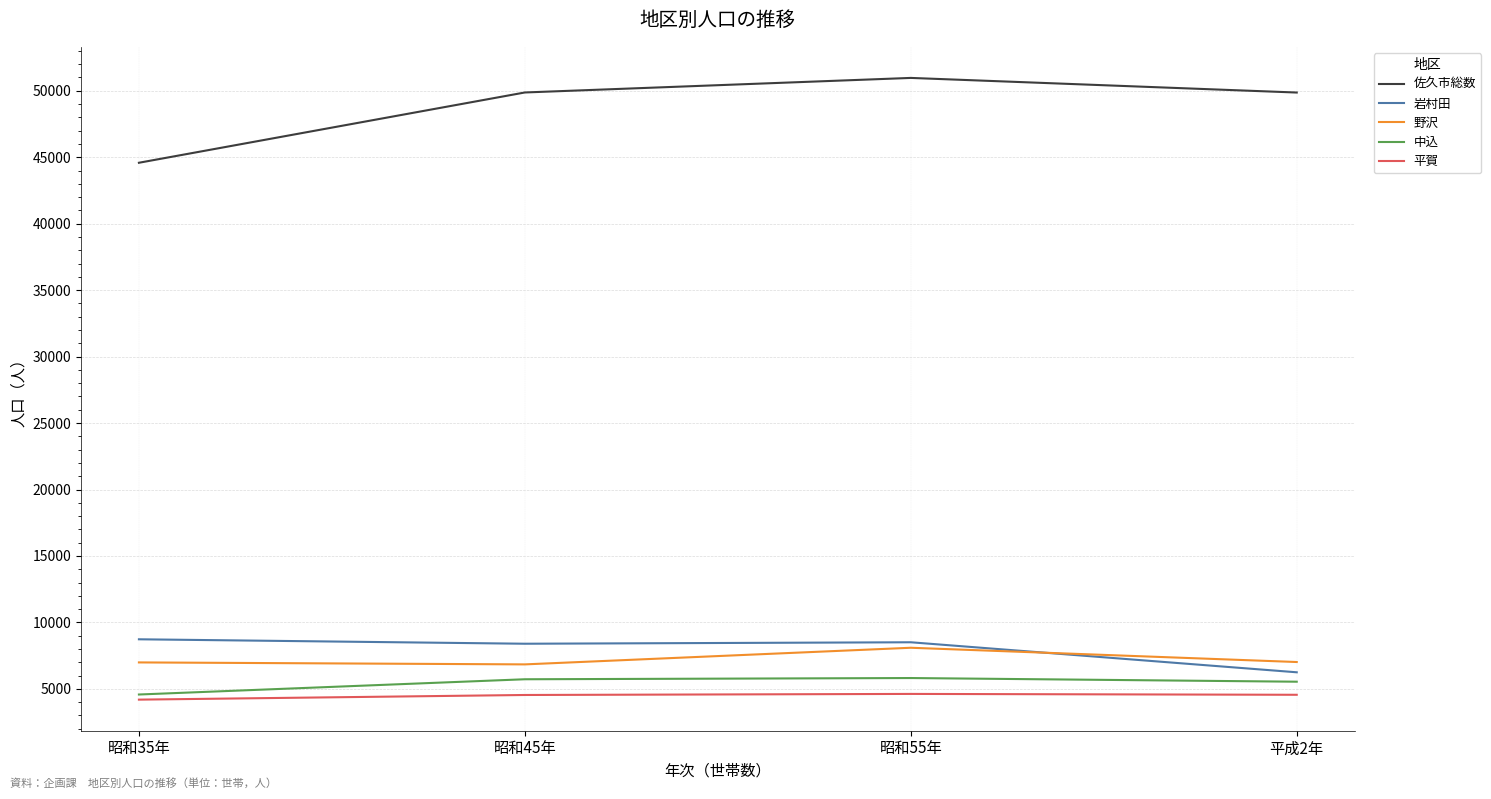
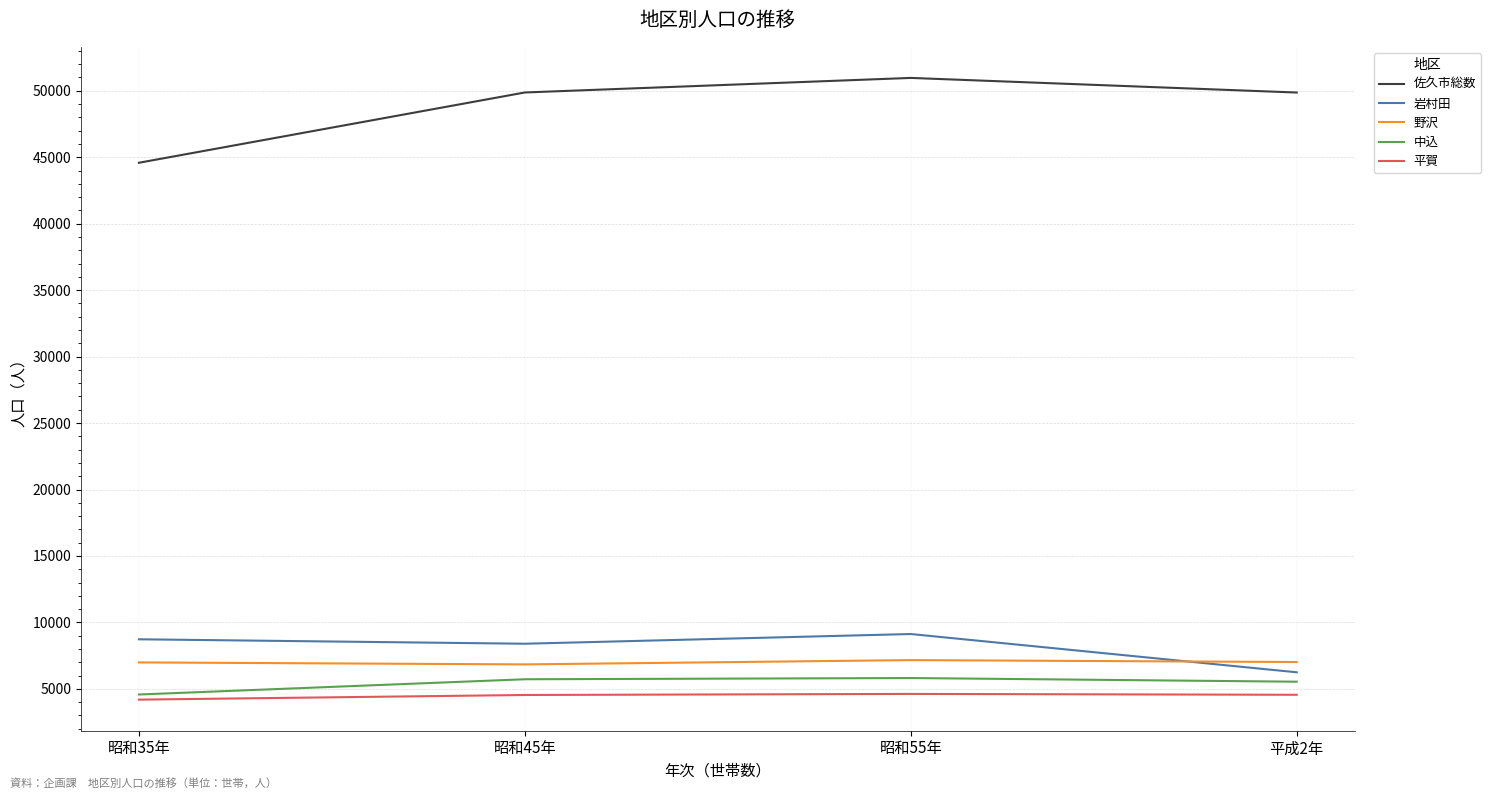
岩村田, 昭和55年: 8500 -> 9100
野沢, 昭和55年: 8100 -> 7200
